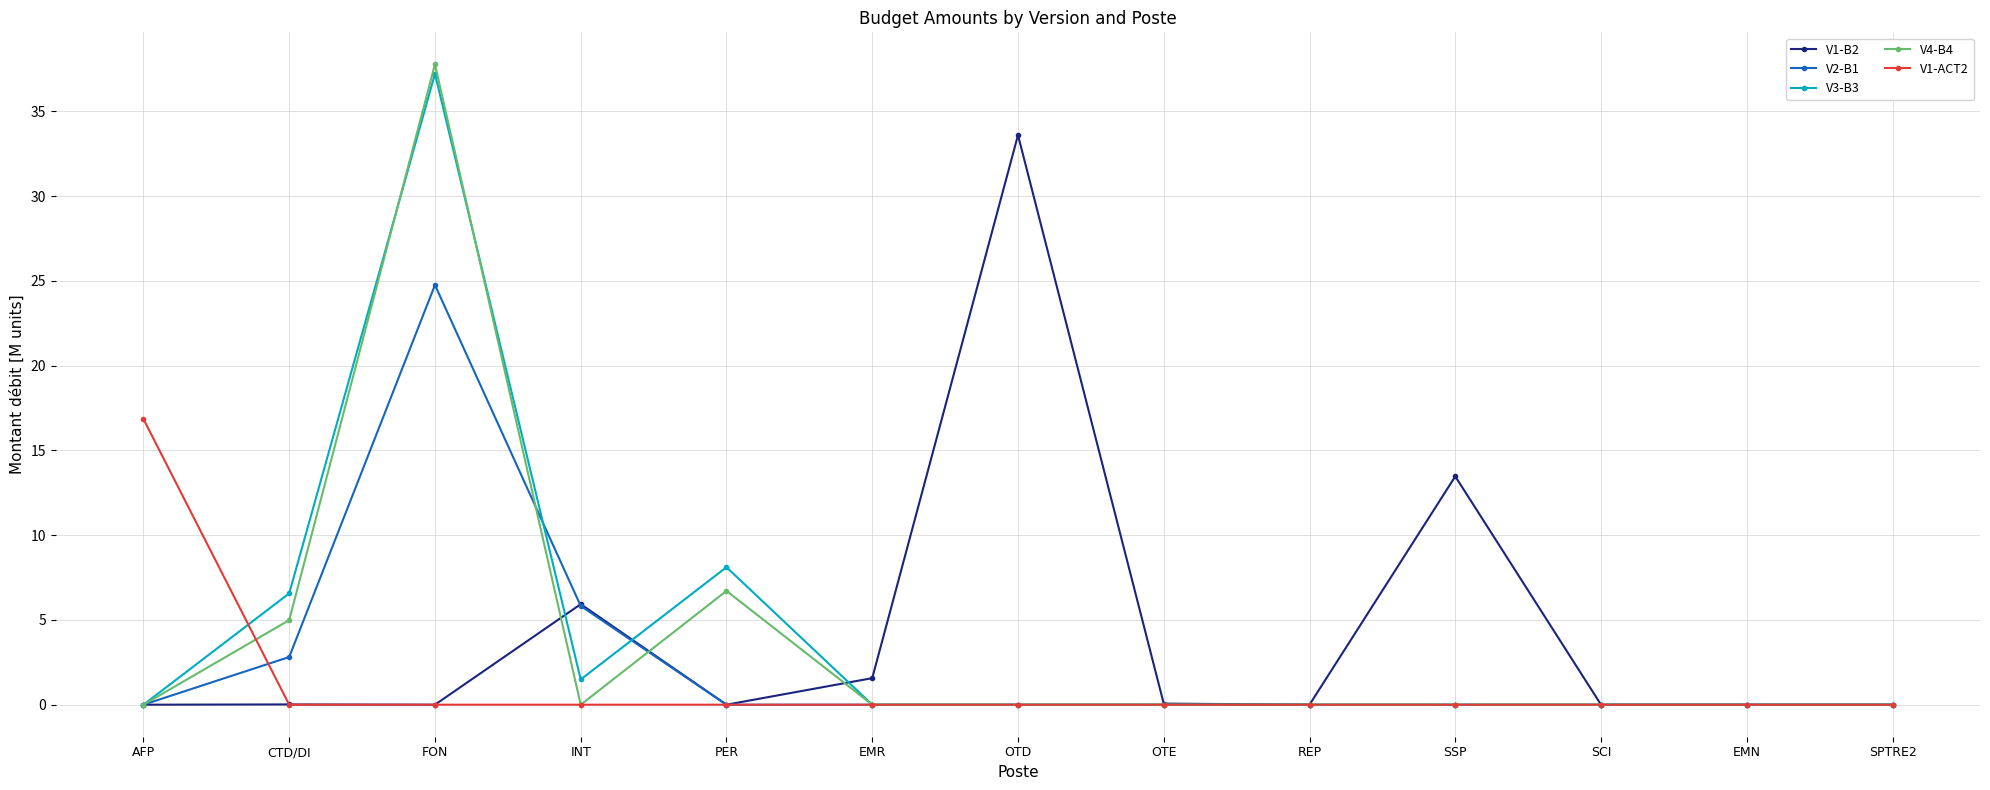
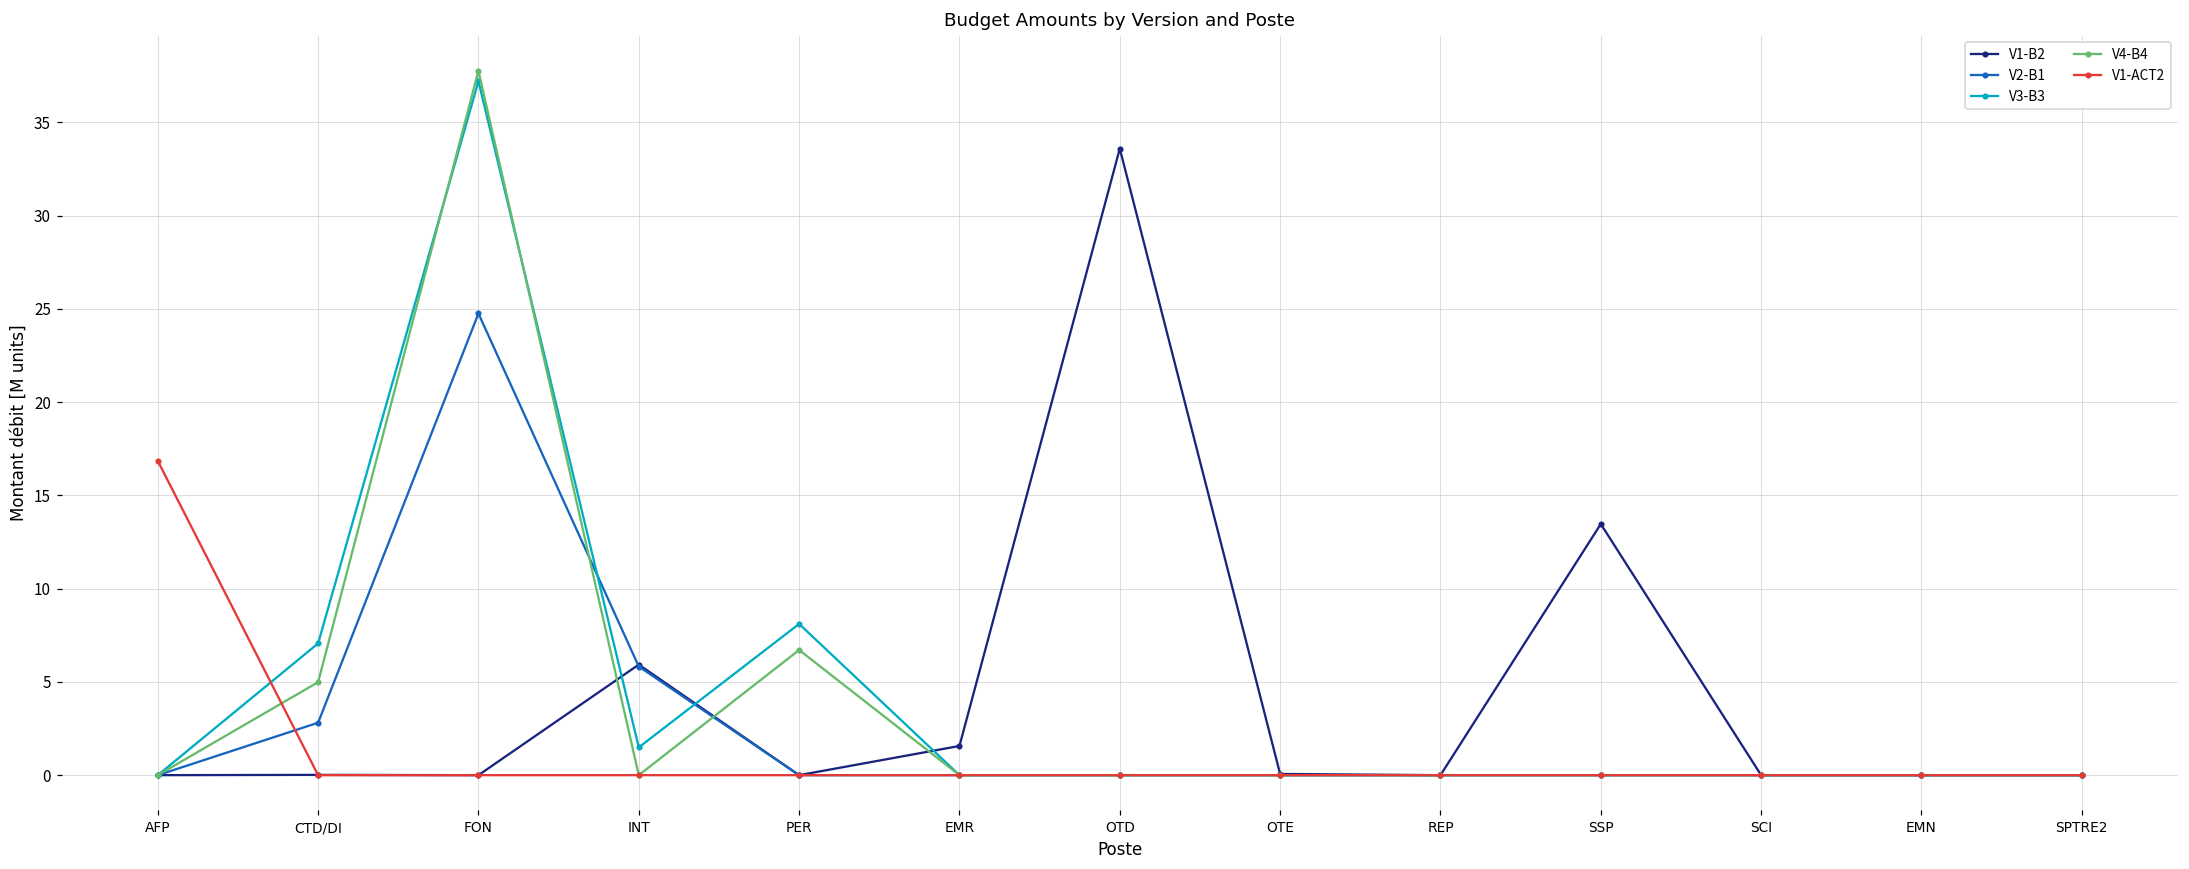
V3-B3, CTD/DI: 6.6 -> 7.1
